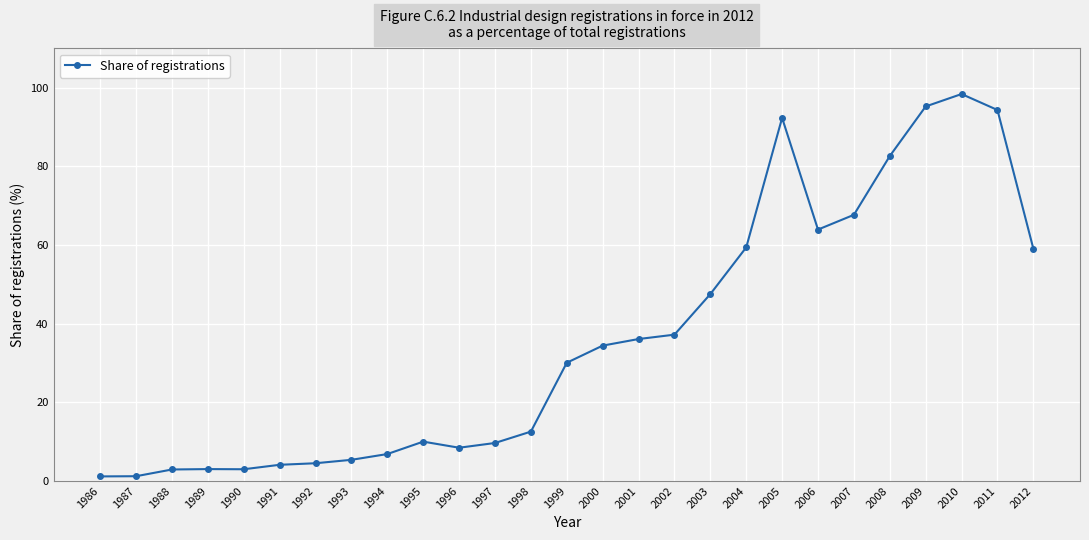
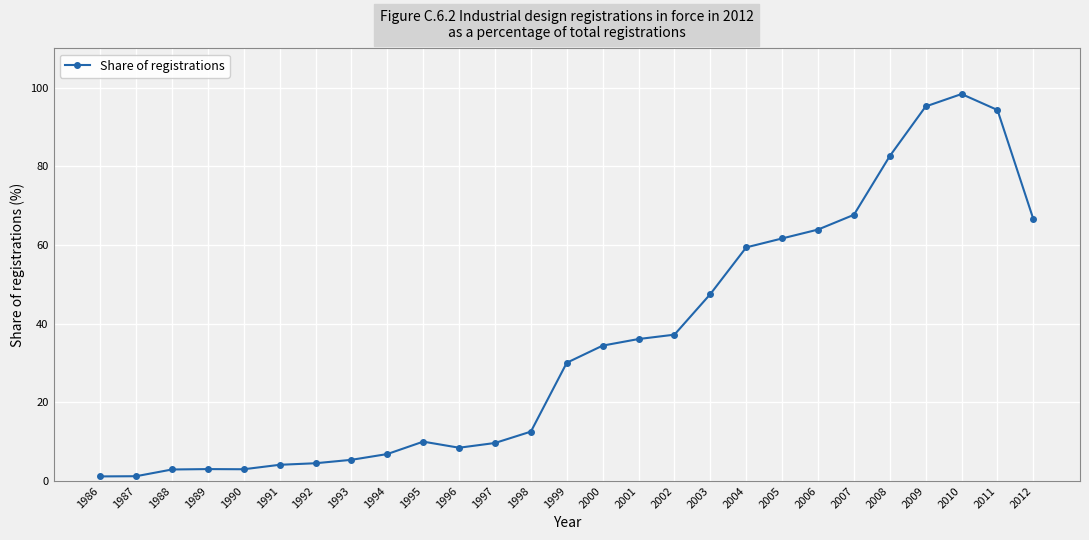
2005: 92 -> 62
2012: 59 -> 67
